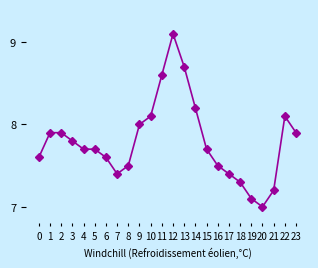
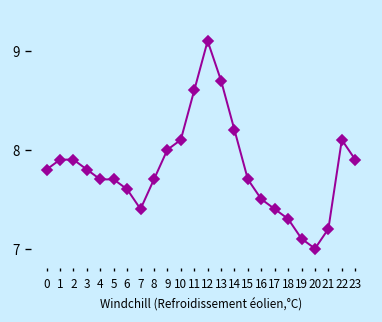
0: 7.6 -> 7.8
8: 7.5 -> 7.7
